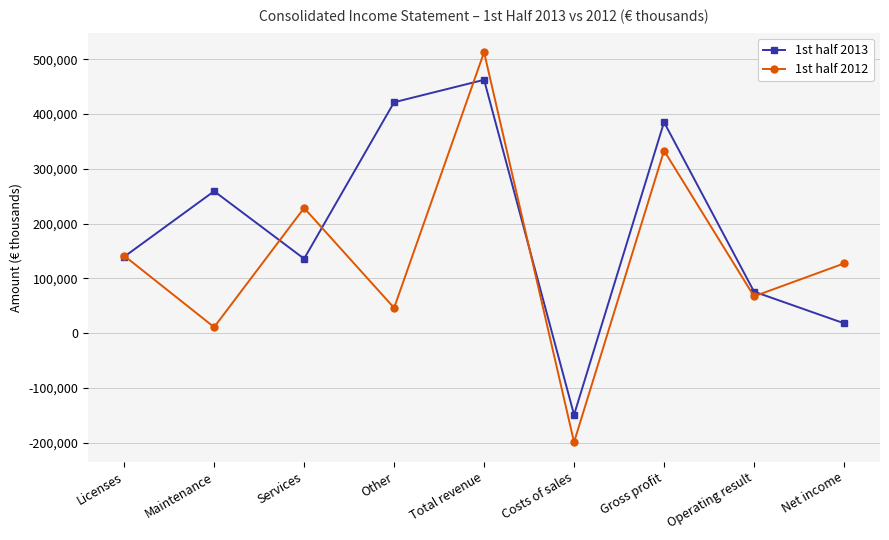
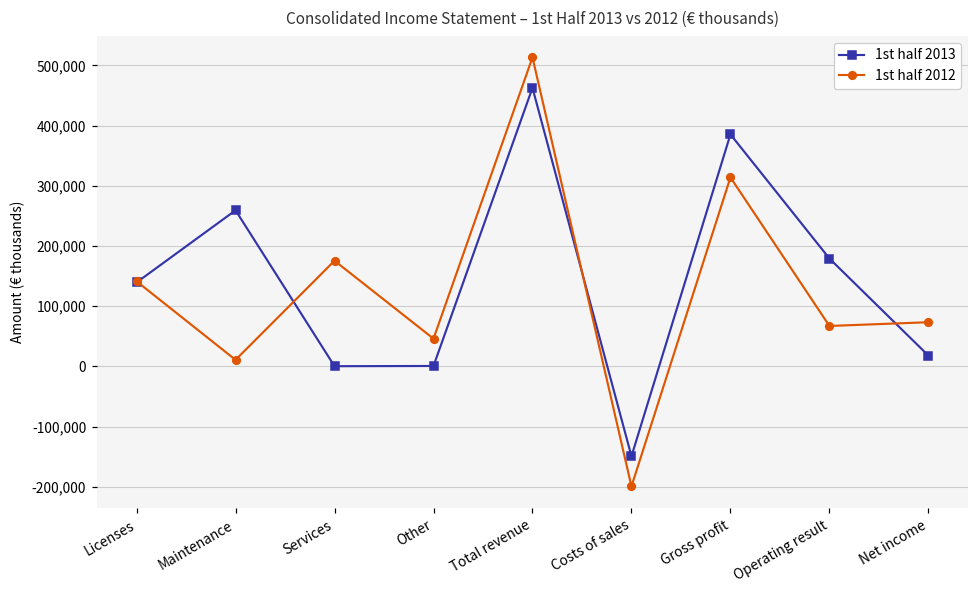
1st half 2013, Services: 140,000 -> 0
1st half 2012, Services: 230,000 -> 180,000
1st half 2013, Other: 420,000 -> 0
1st half 2012, Gross profit: 330,000 -> 310,000
1st half 2013, Operating result: 80,000 -> 180,000
1st half 2012, Net income: 130,000 -> 70,000
